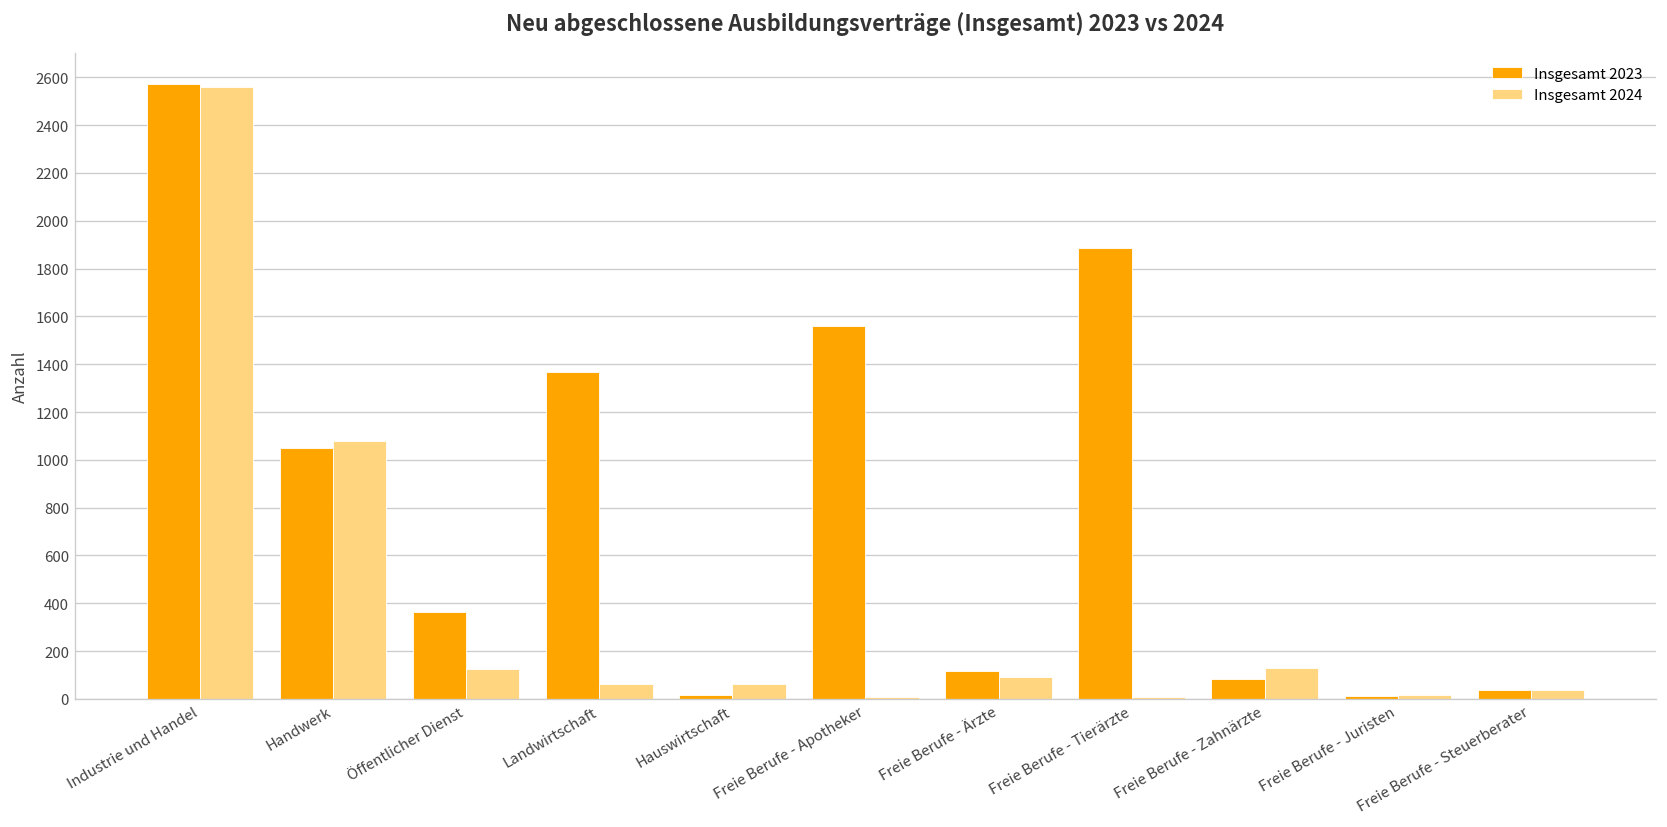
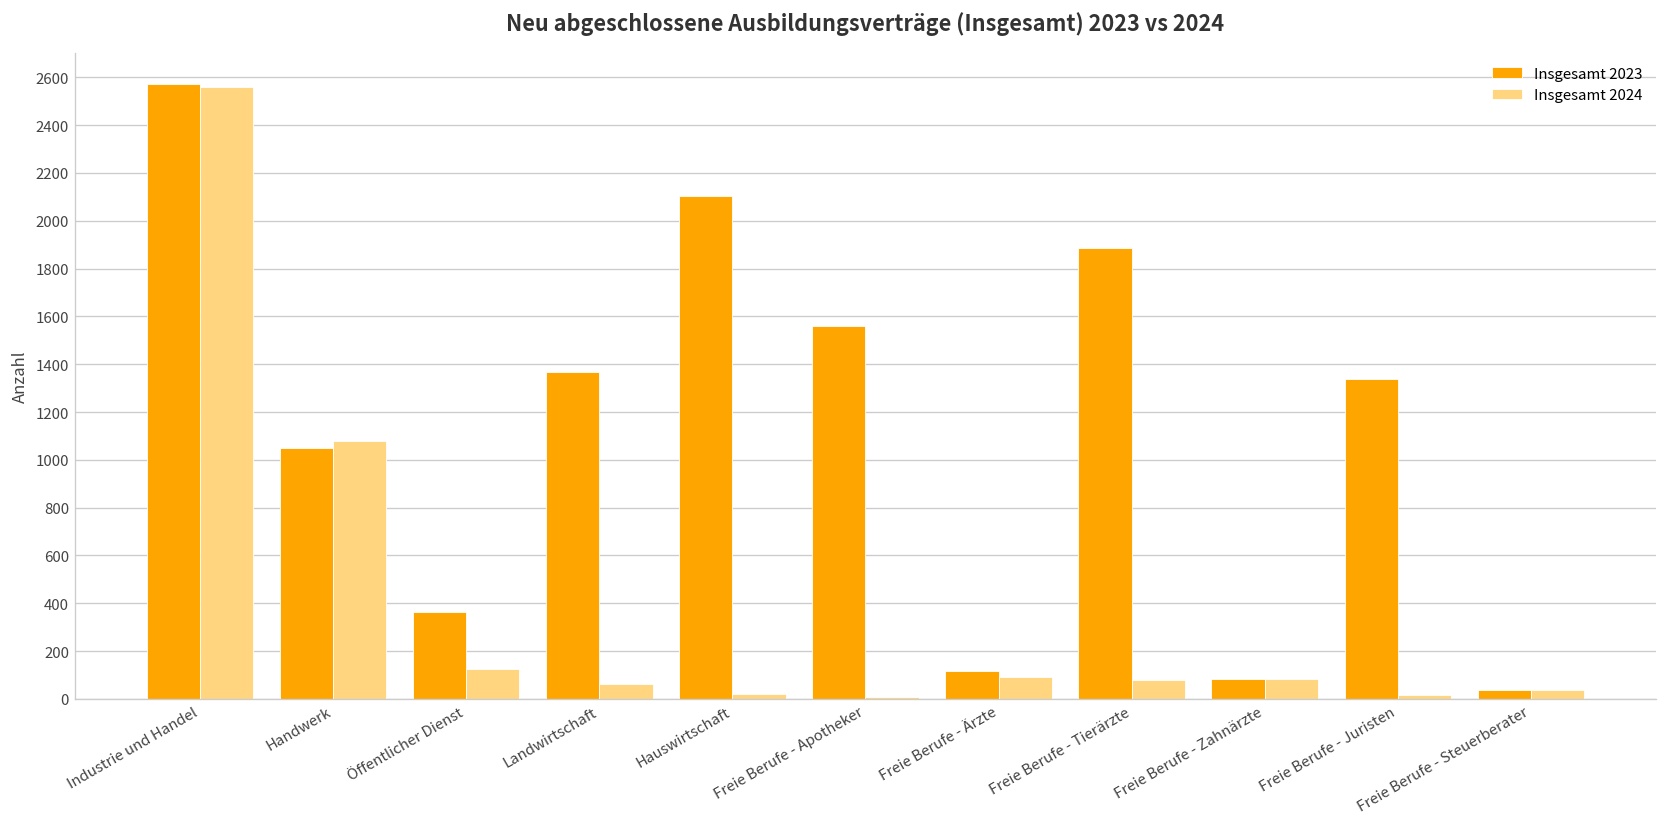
Insgesamt 2023, Hauswirtschaft: 20 -> 2100
Insgesamt 2024, Hauswirtschaft: 60 -> 20
Insgesamt 2024, Freie Berufe - Tierärzte: 10 -> 80
Insgesamt 2024, Freie Berufe - Zahnärzte: 130 -> 80
Insgesamt 2023, Freie Berufe - Juristen: 10 -> 1340
